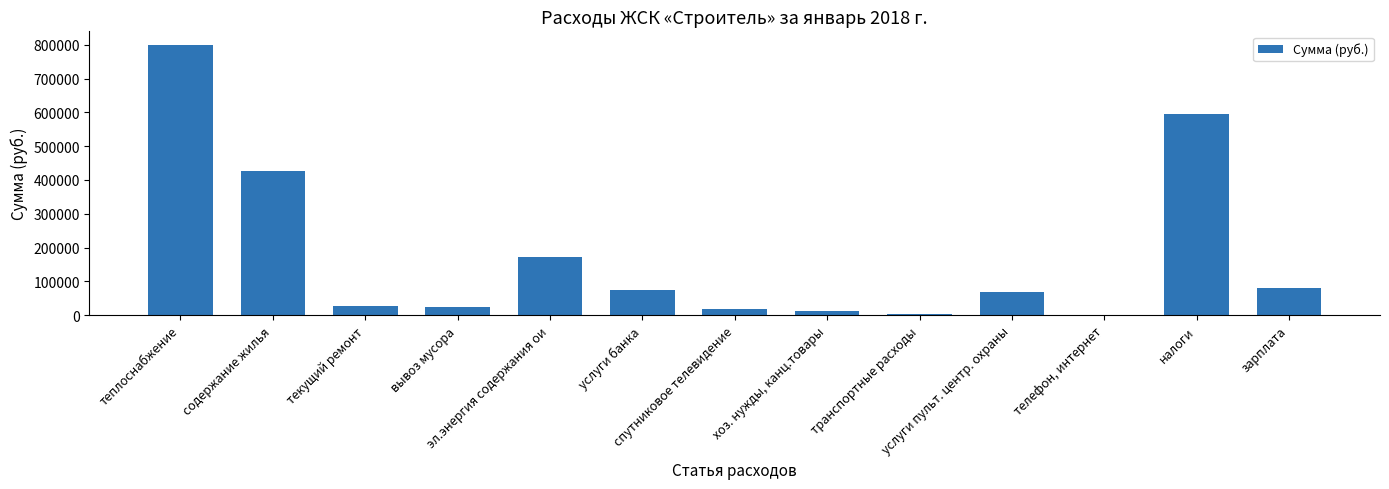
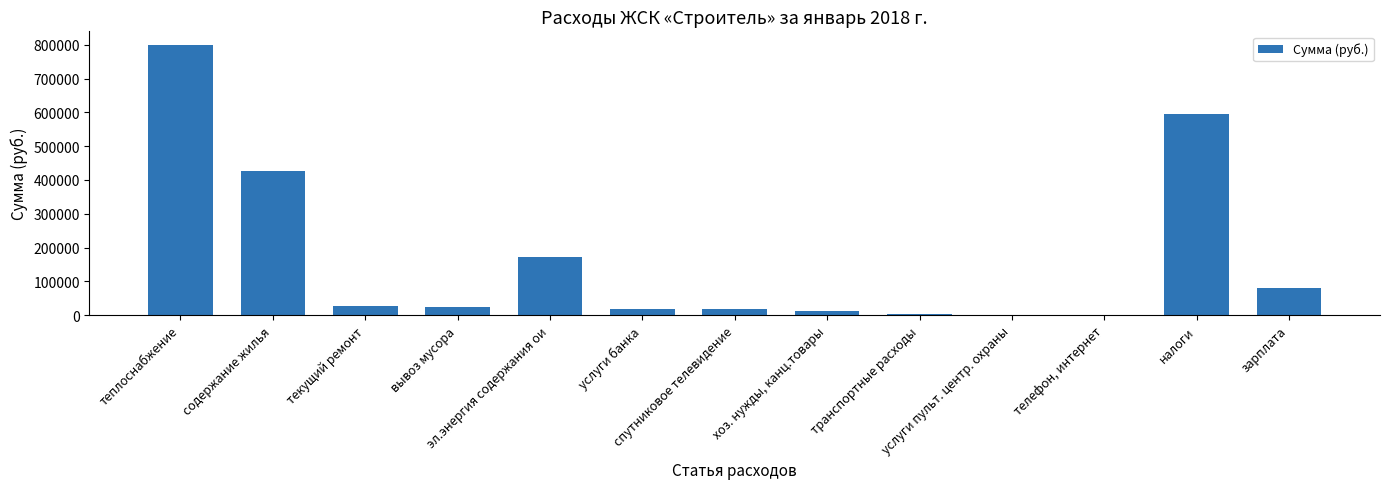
услуги банка: 70000 -> 20000
услуги пульт. центр. охраны: 70000 -> 0
